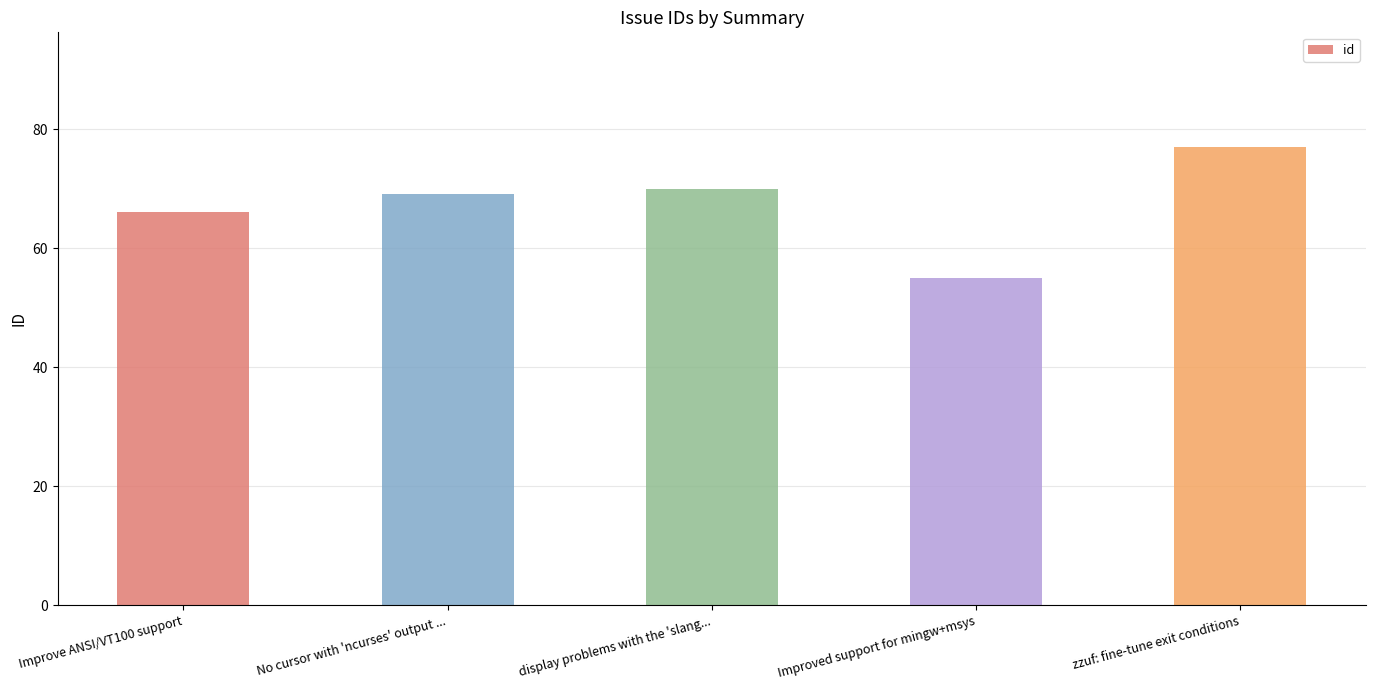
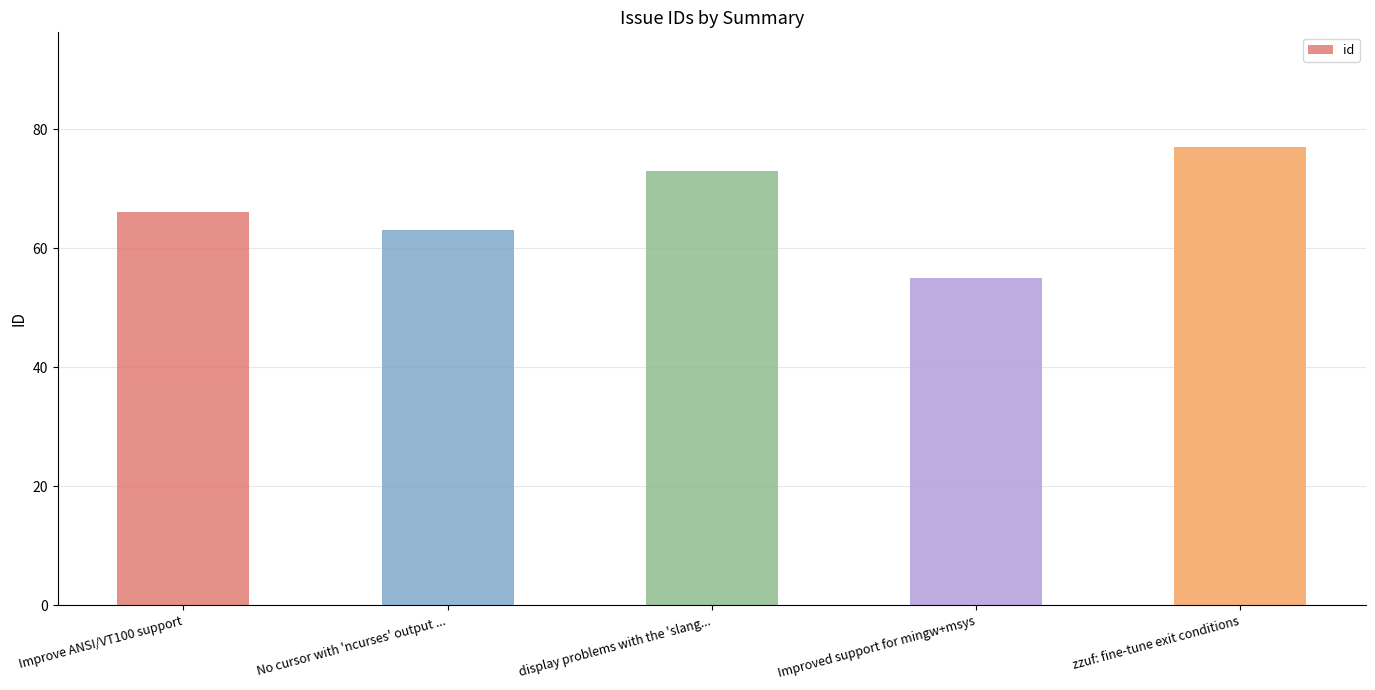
No cursor with 'ncurses' output ...: 69 -> 63
display problems with the 'slang...: 70 -> 73
